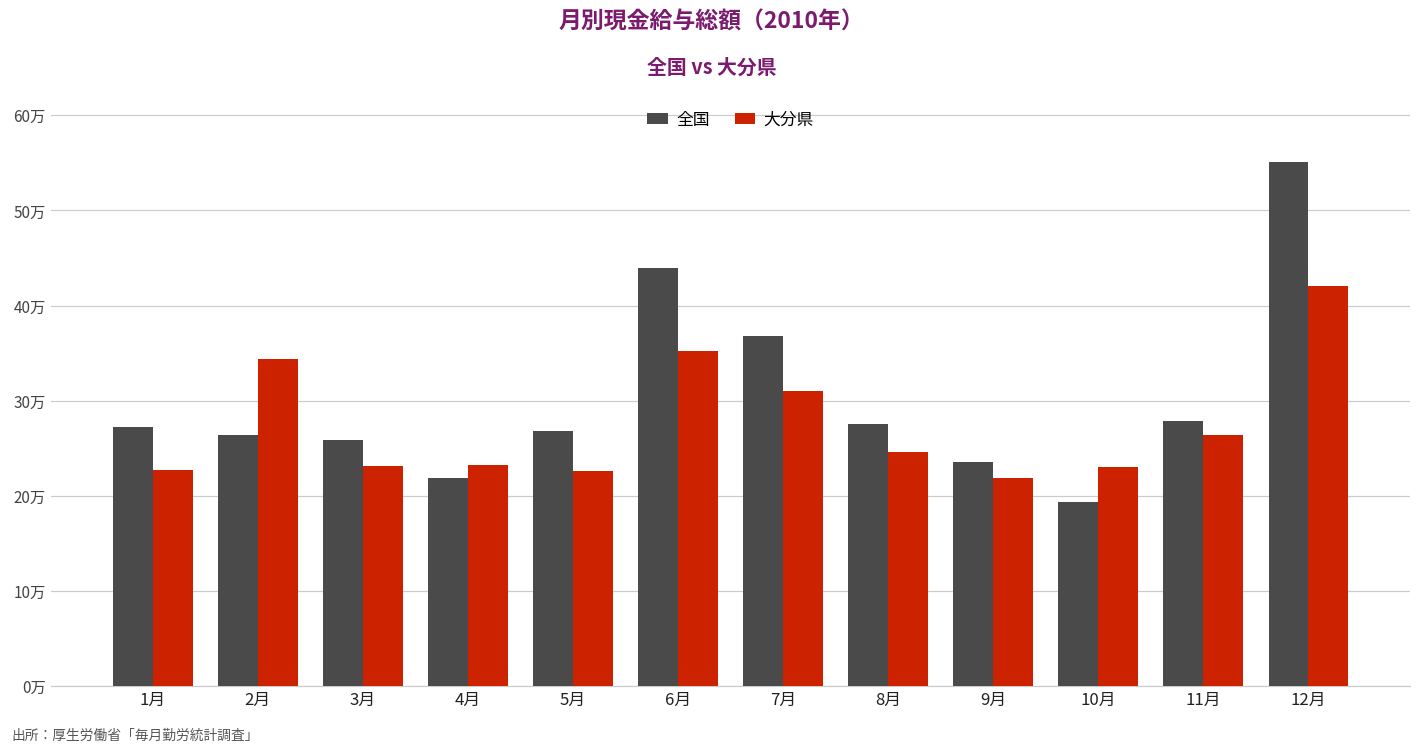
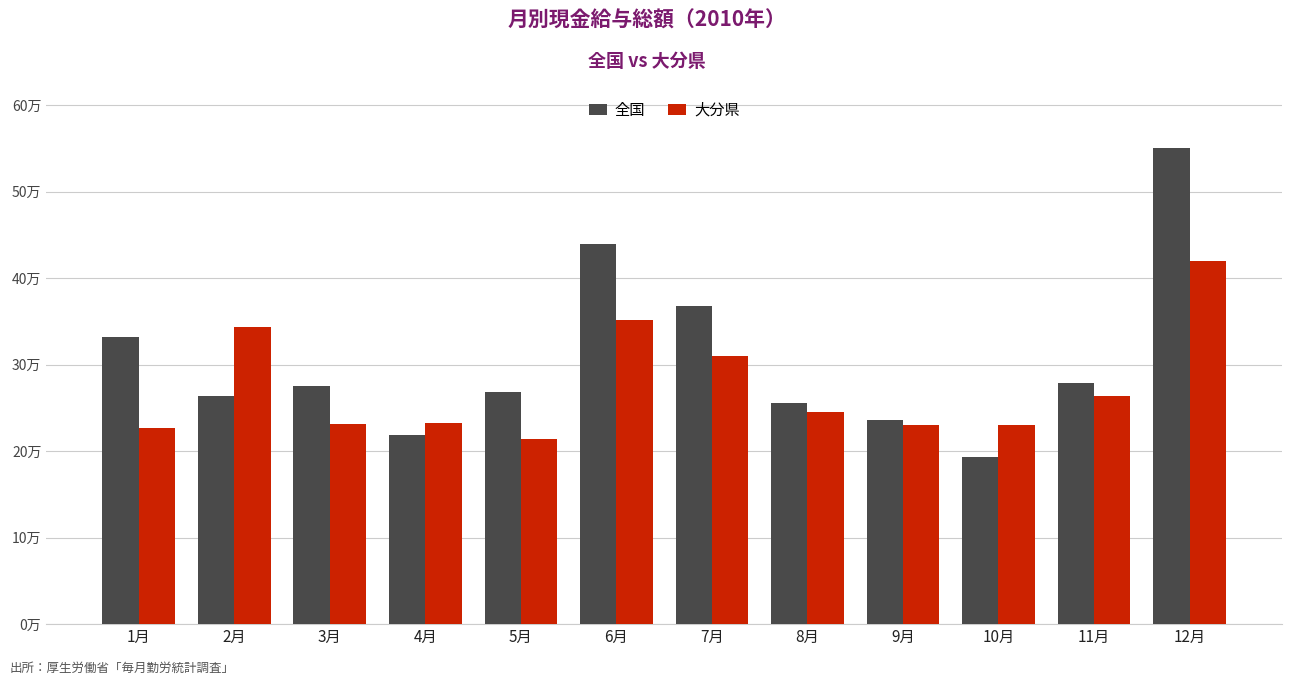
全国, 1月: 27万 -> 33万
全国, 3月: 26万 -> 28万
大分県, 5月: 23万 -> 21万
全国, 8月: 28万 -> 26万
大分県, 9月: 22万 -> 23万
